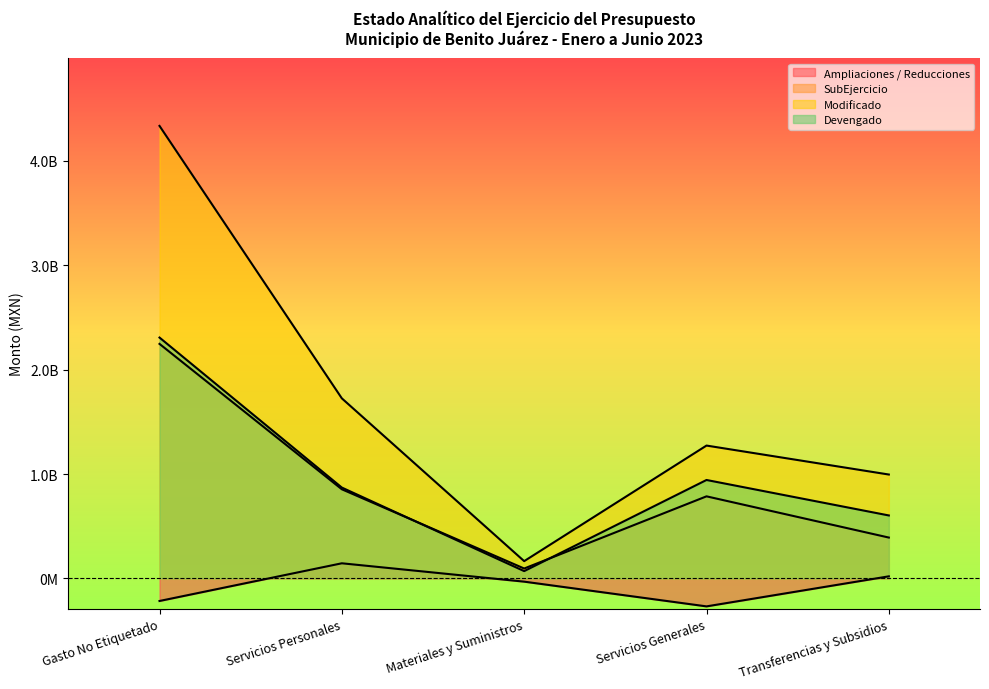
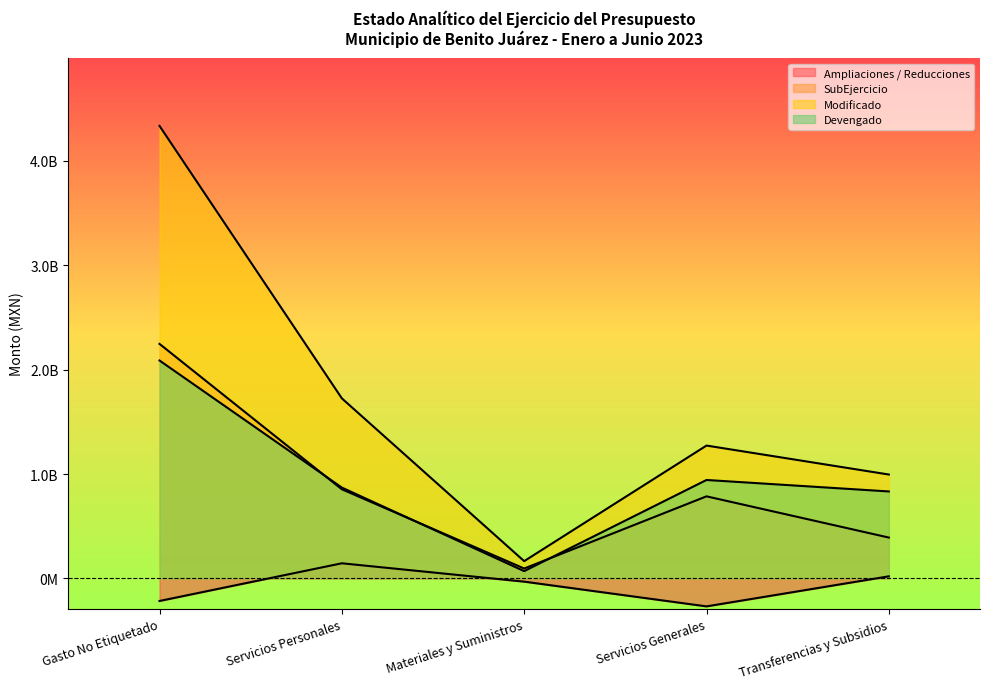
Devengado, Gasto No Etiquetado: 2310000000 -> 2090000000
Devengado, Transferencias y Subsidios: 600000000 -> 830000000
